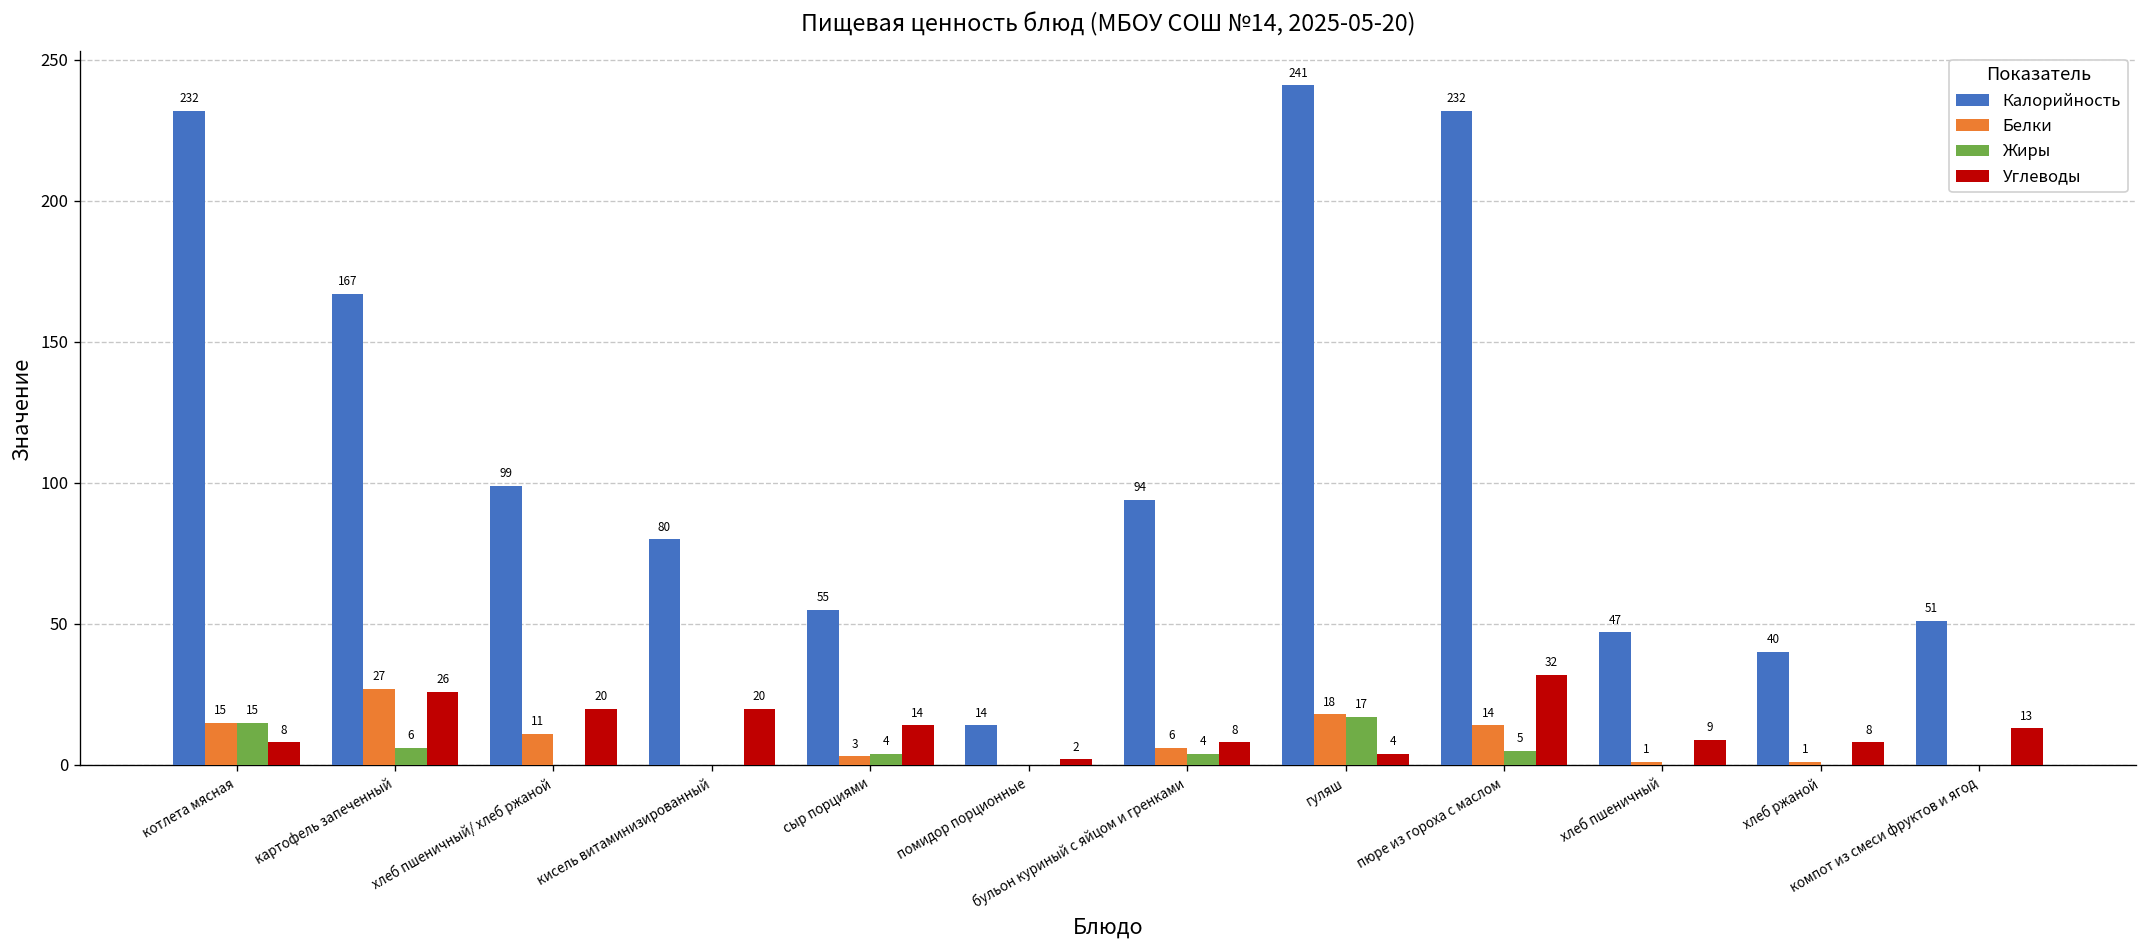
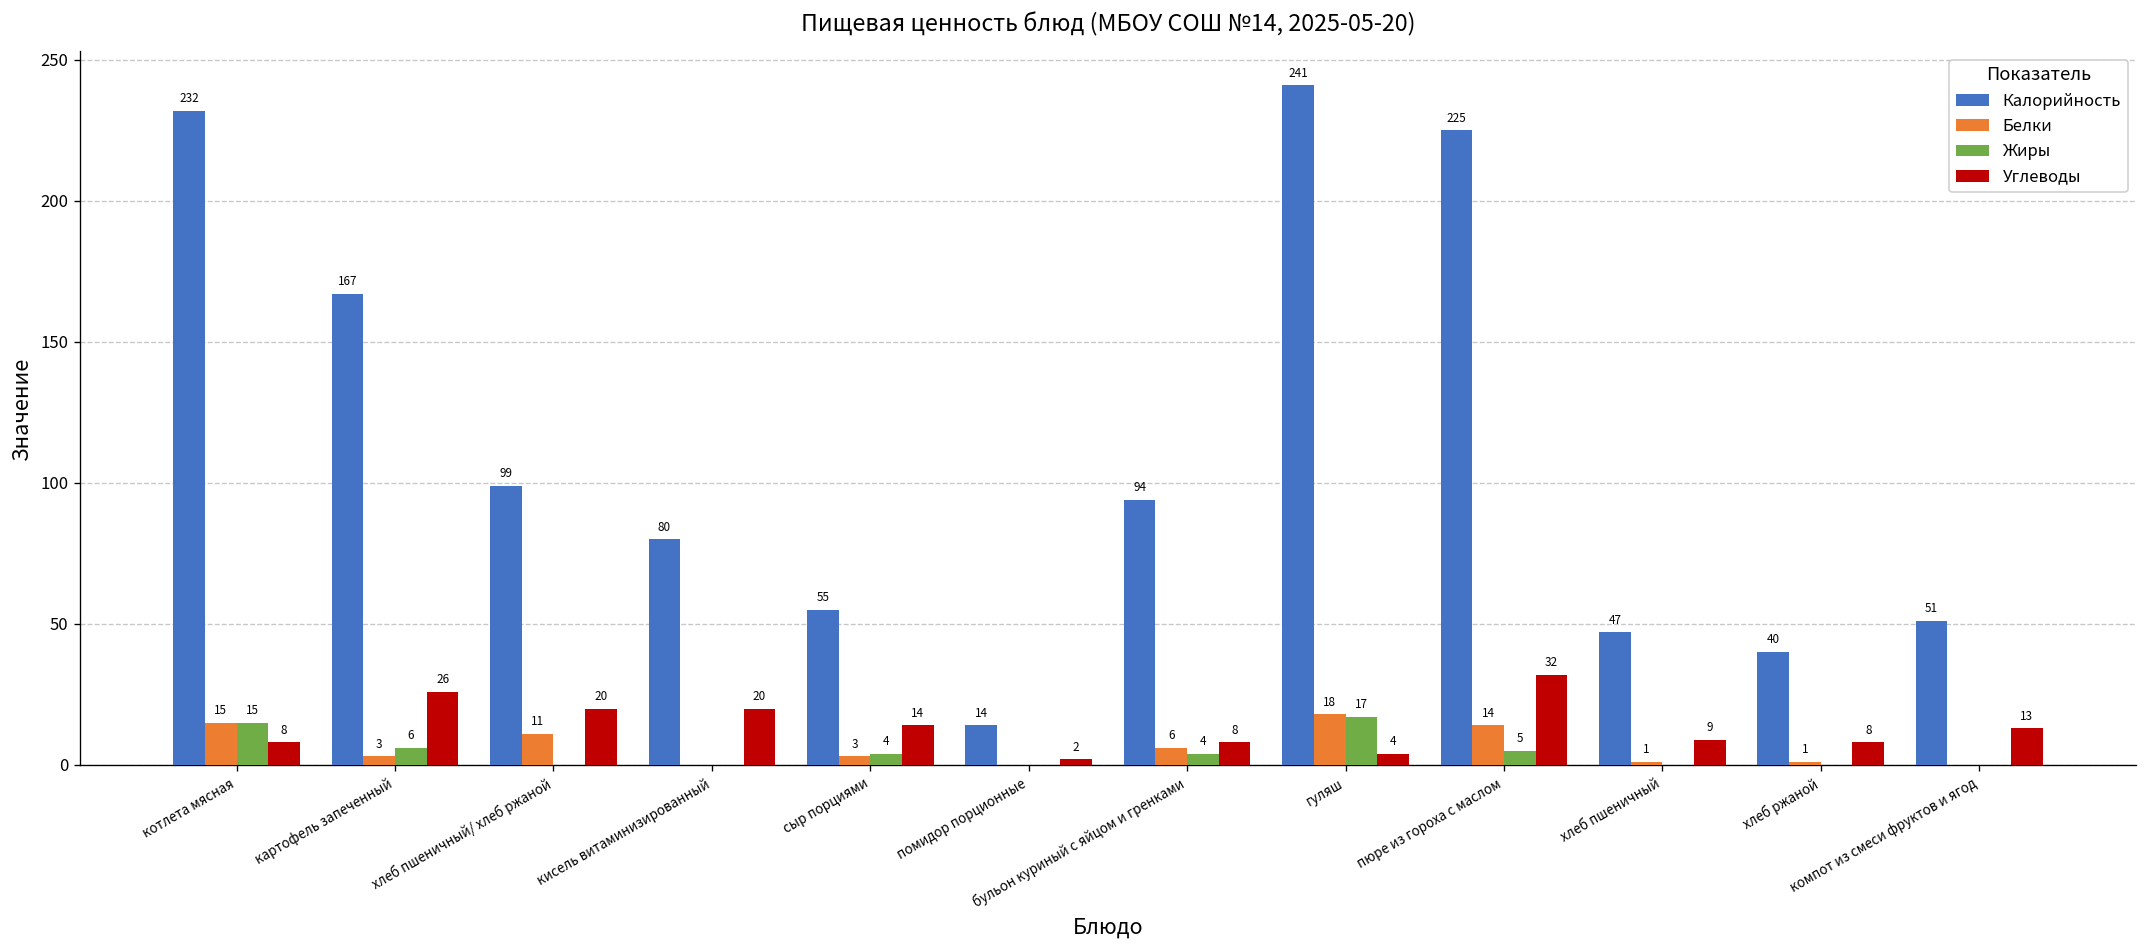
Белки, картофель запеченный: 27 -> 3
Калорийность, пюре из гороха с маслом: 232 -> 225
